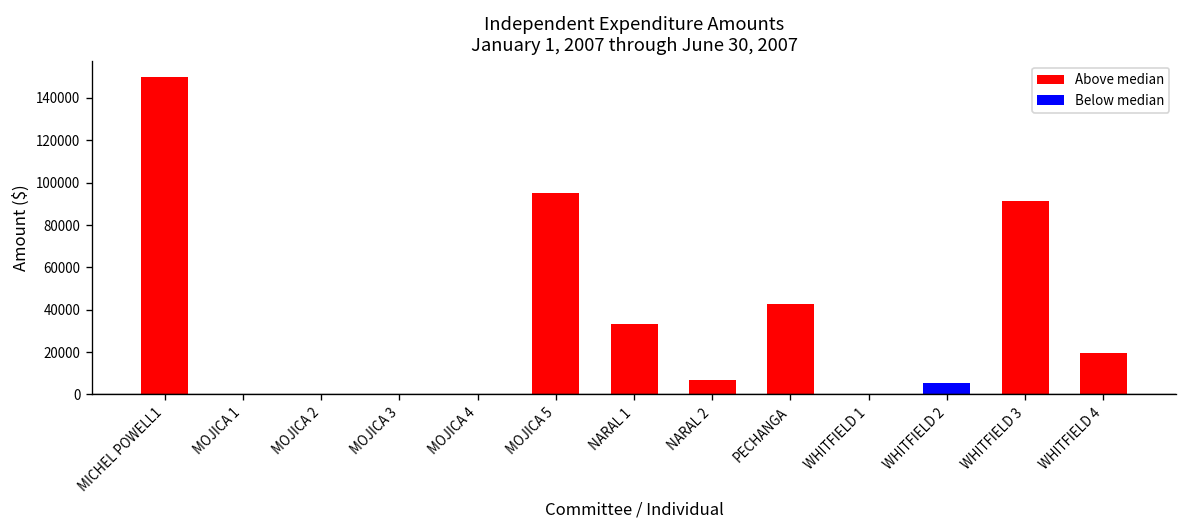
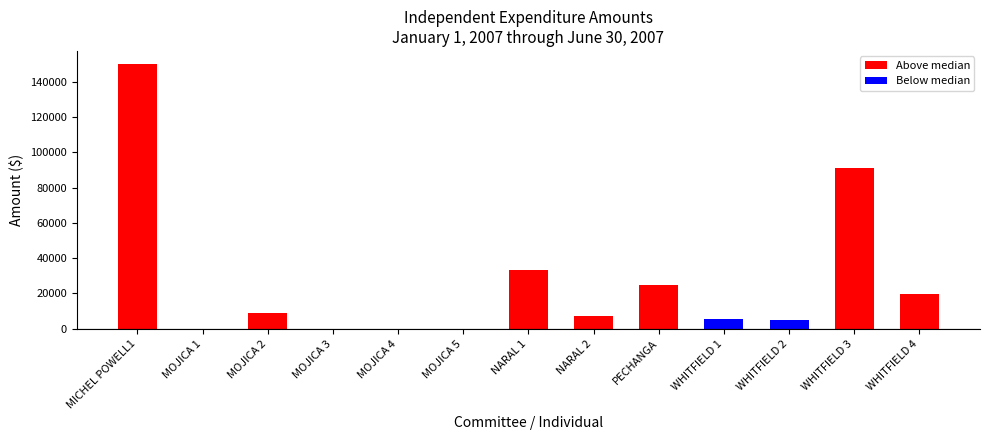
MOJICA 2: 0 -> 9000
MOJICA 5: 95000 -> 0
PECHANGA: 43000 -> 25000
WHITFIELD 1: 0 -> 5000
